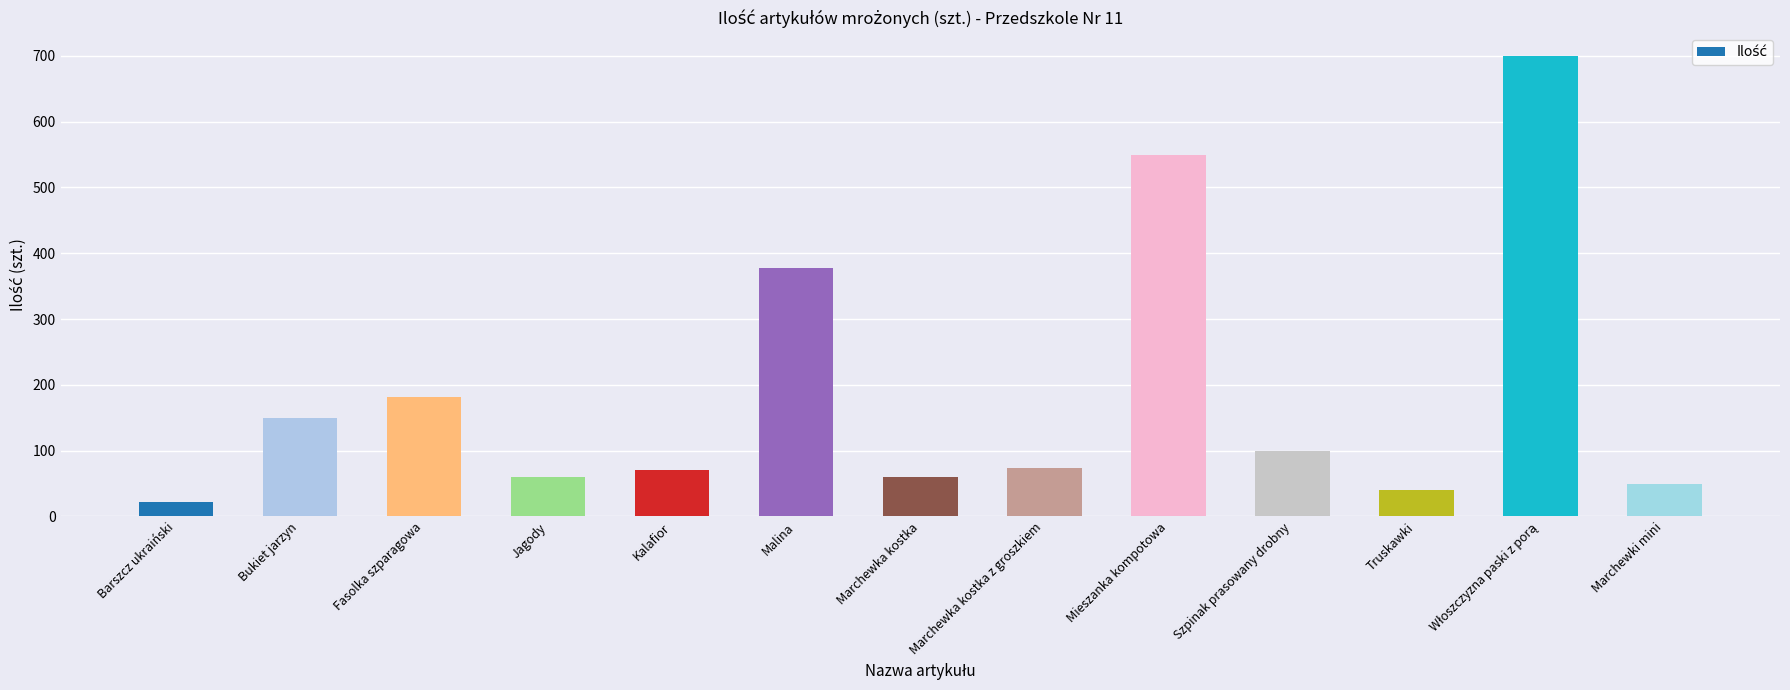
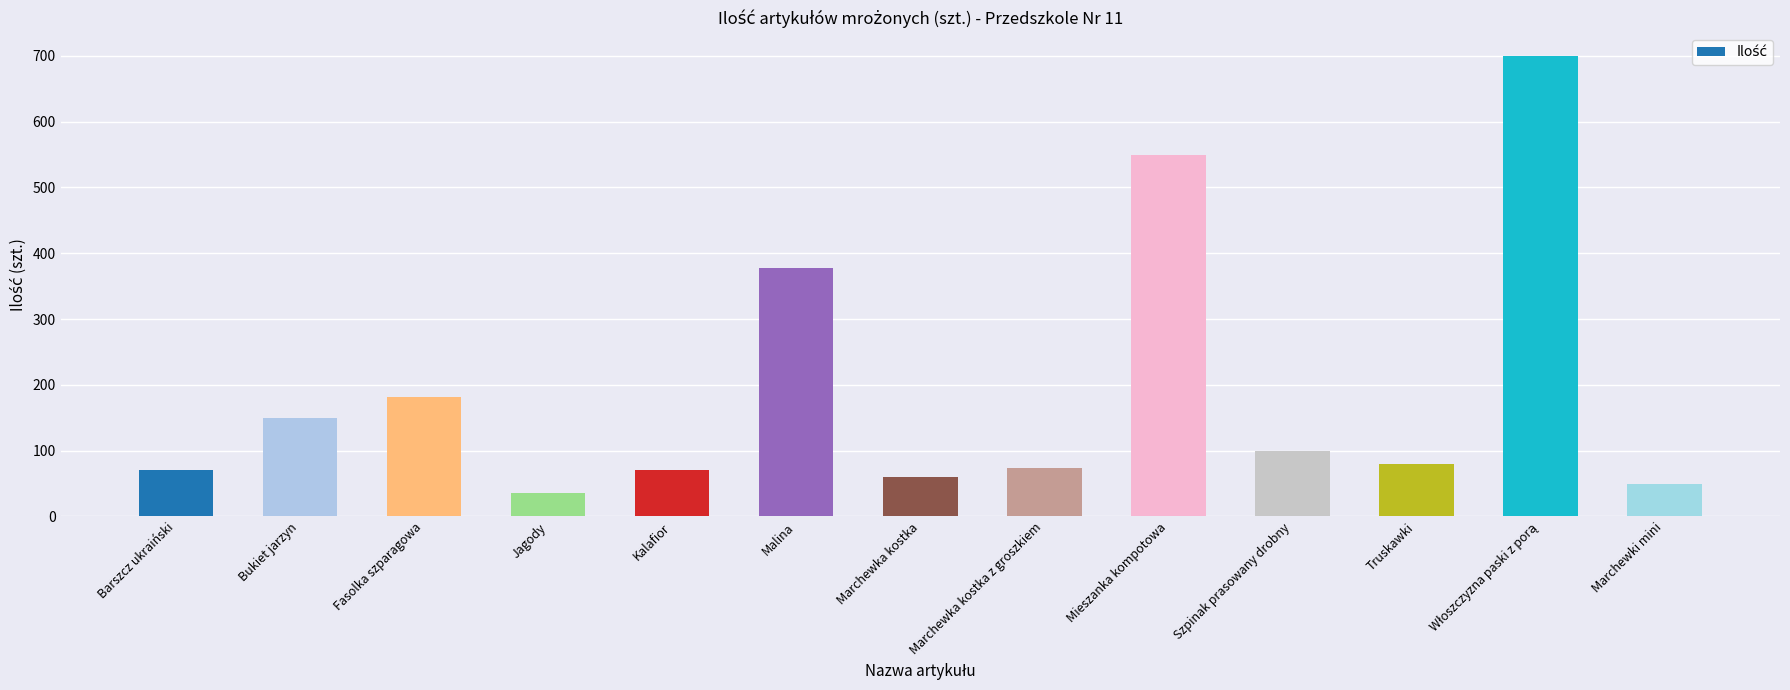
Barszcz ukraiński: 20 -> 70
Jagody: 60 -> 40
Truskawki: 40 -> 80
